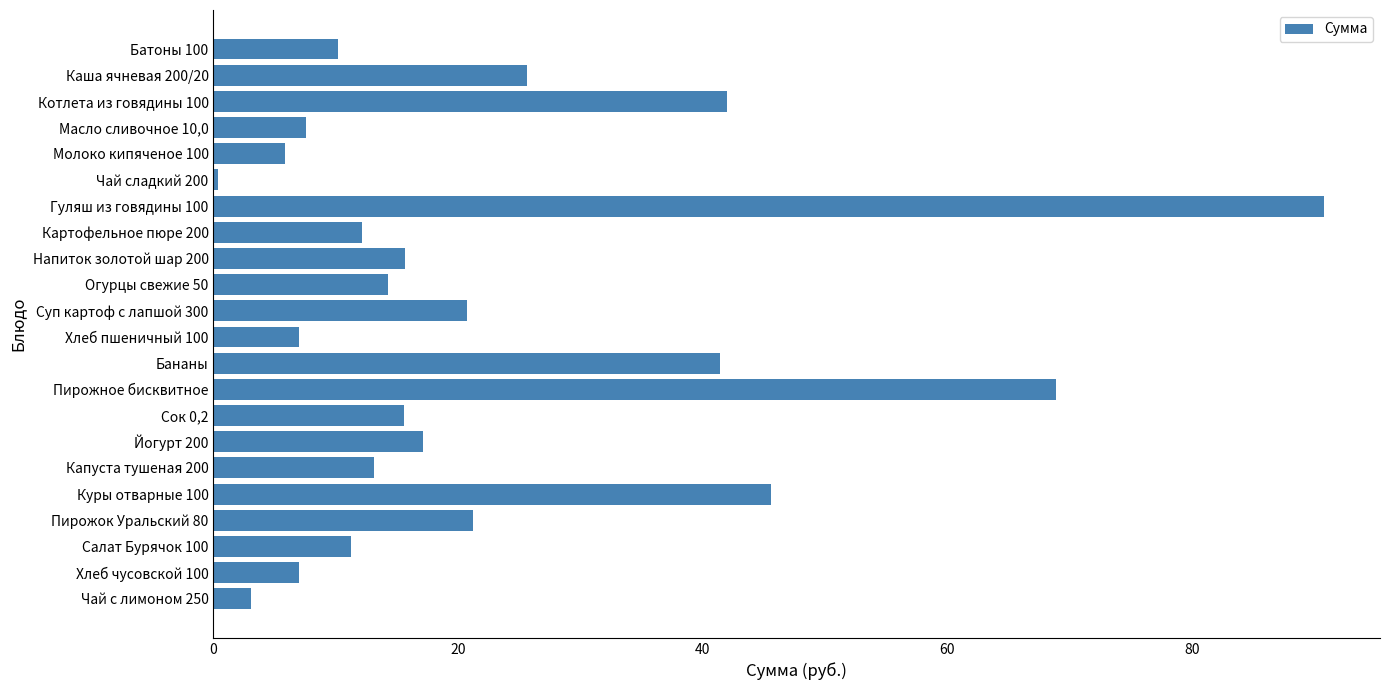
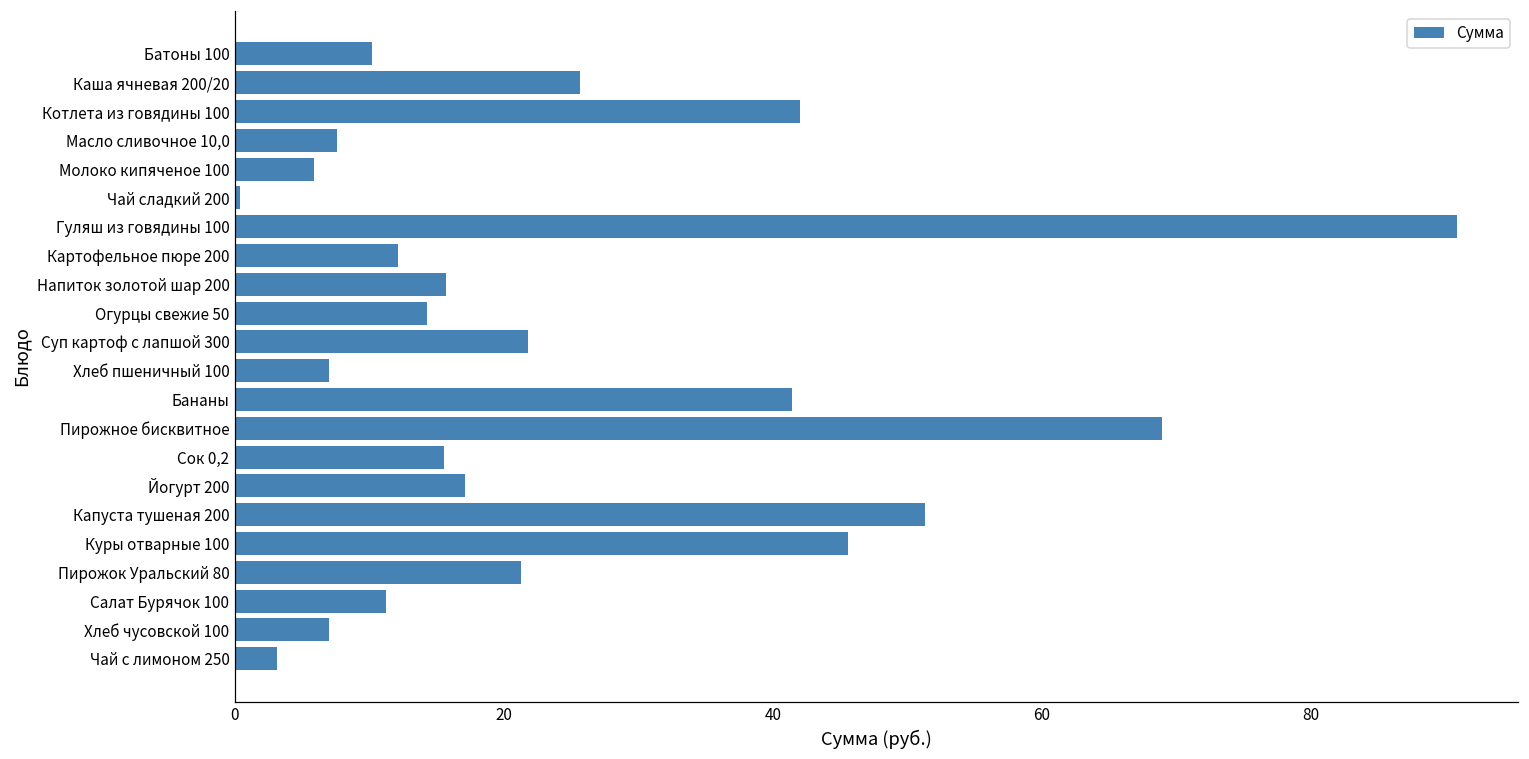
Суп картоф с лапшой 300: 20.7 -> 21.8
Капуста тушеная 200: 13.1 -> 51.3
